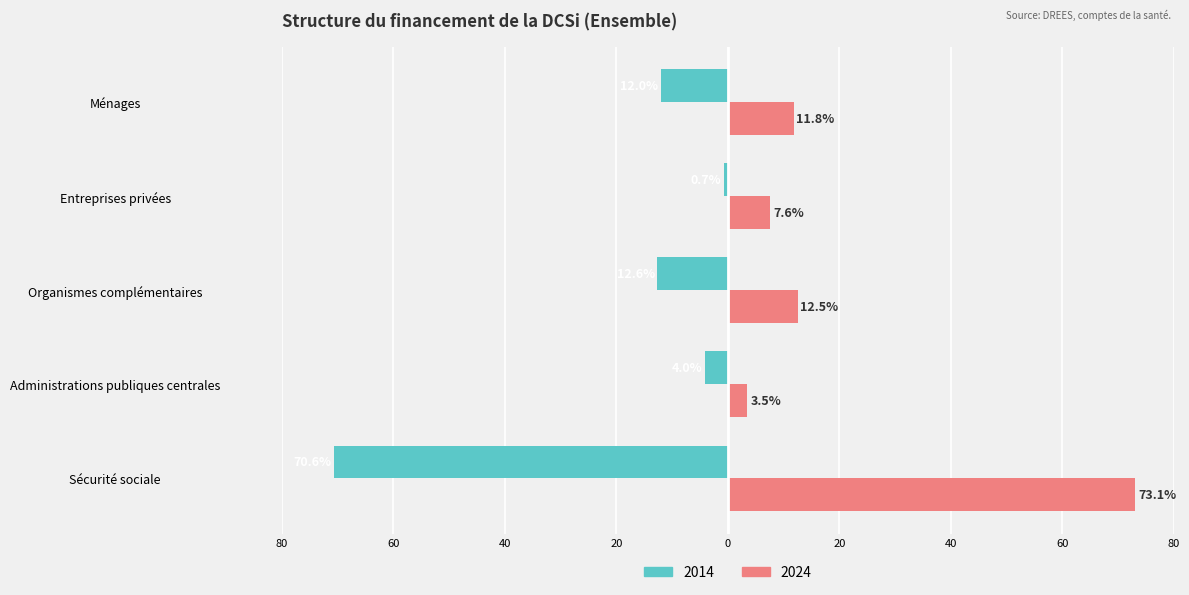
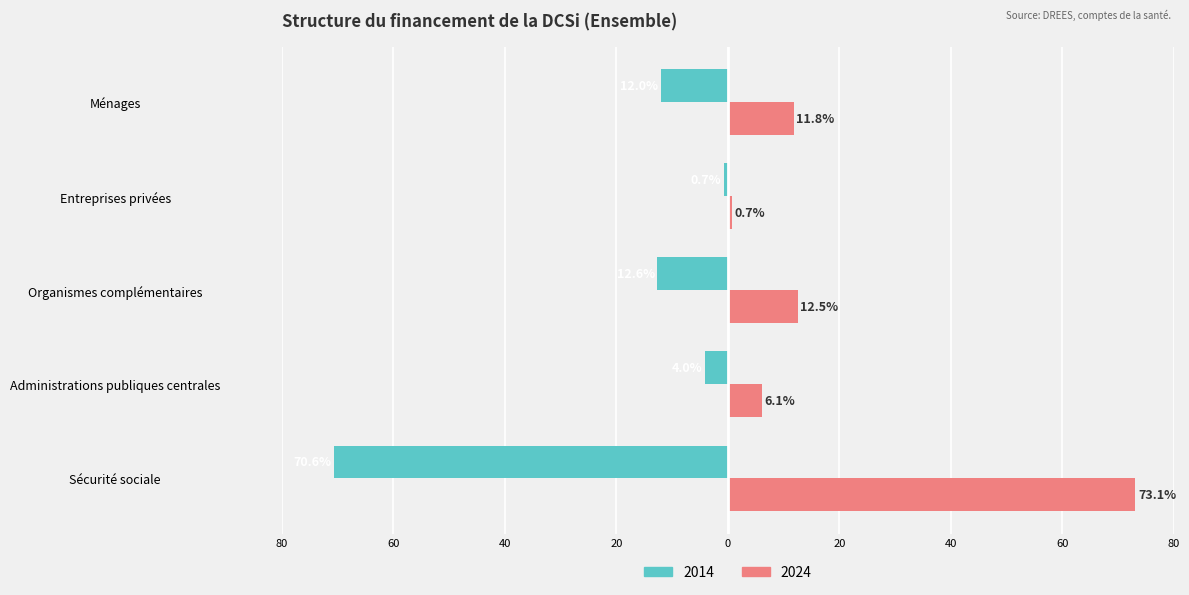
2024, Entreprises privées: 7.6% -> 0.7%
2024, Administrations publiques centrales: 3.5% -> 6.1%
